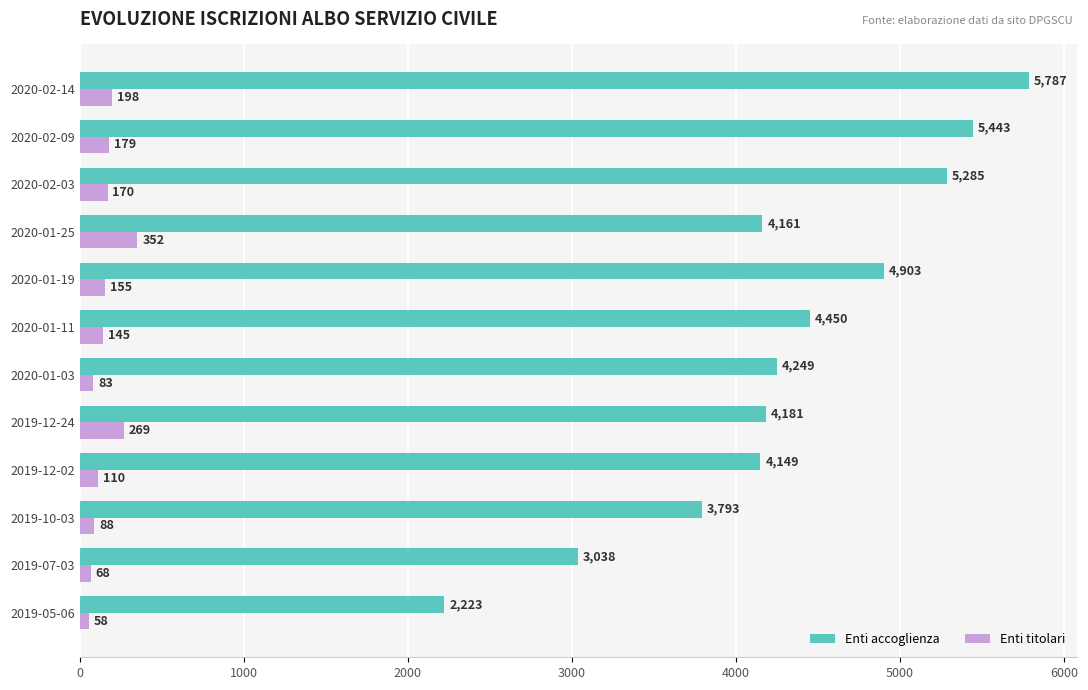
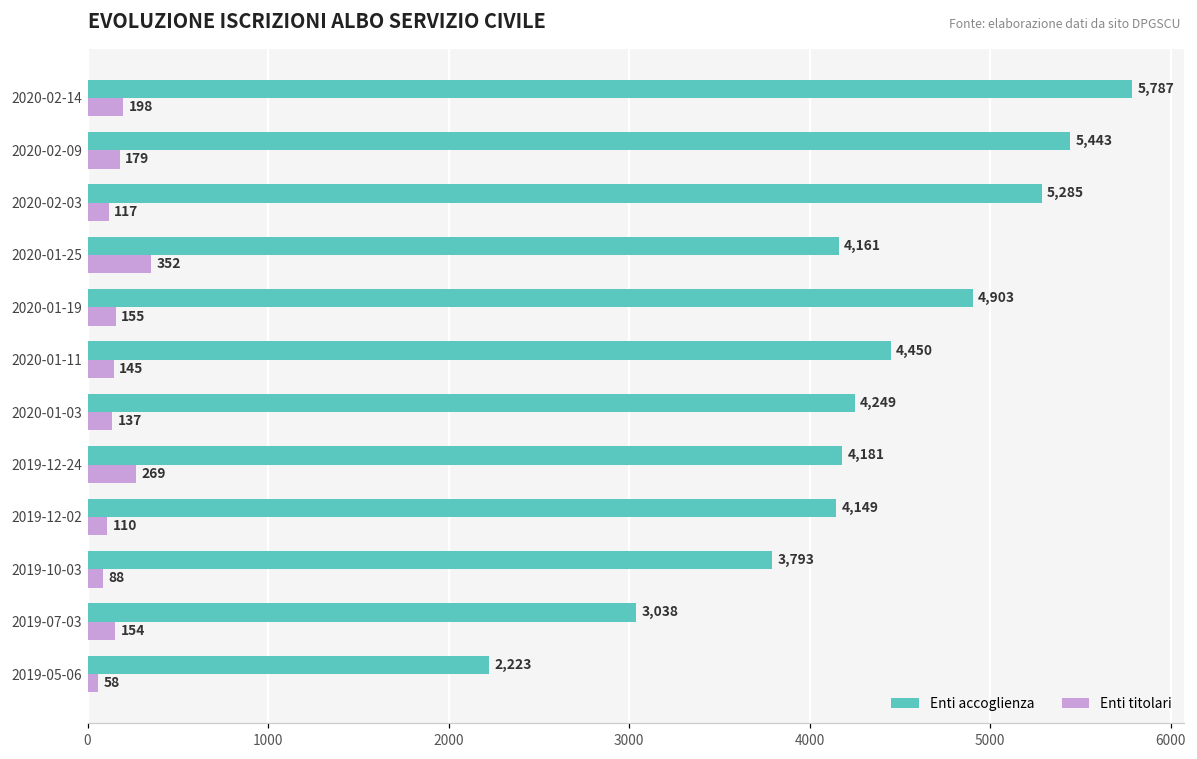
Enti titolari, 2020-02-03: 170 -> 117
Enti titolari, 2020-01-03: 83 -> 137
Enti titolari, 2019-07-03: 68 -> 154
